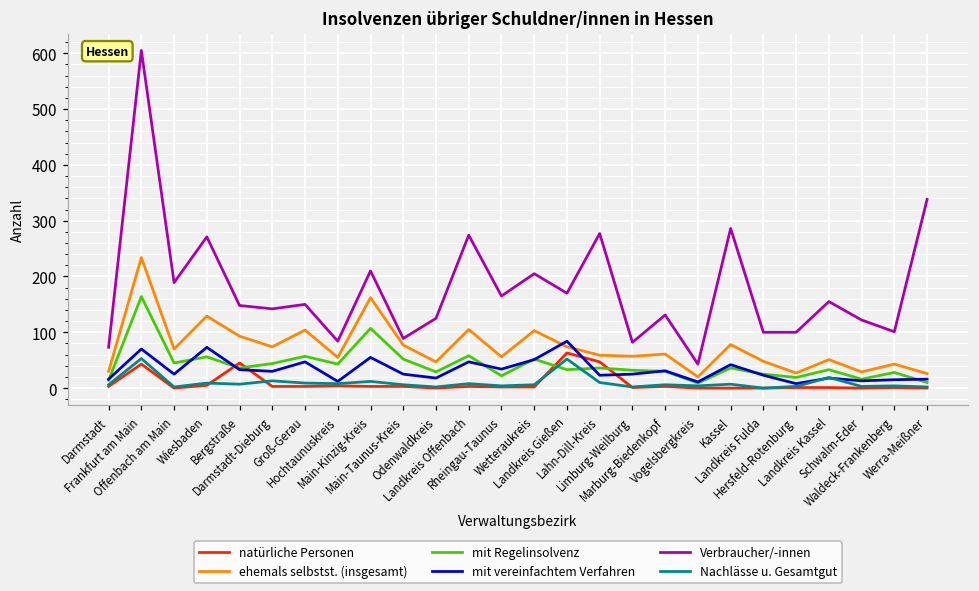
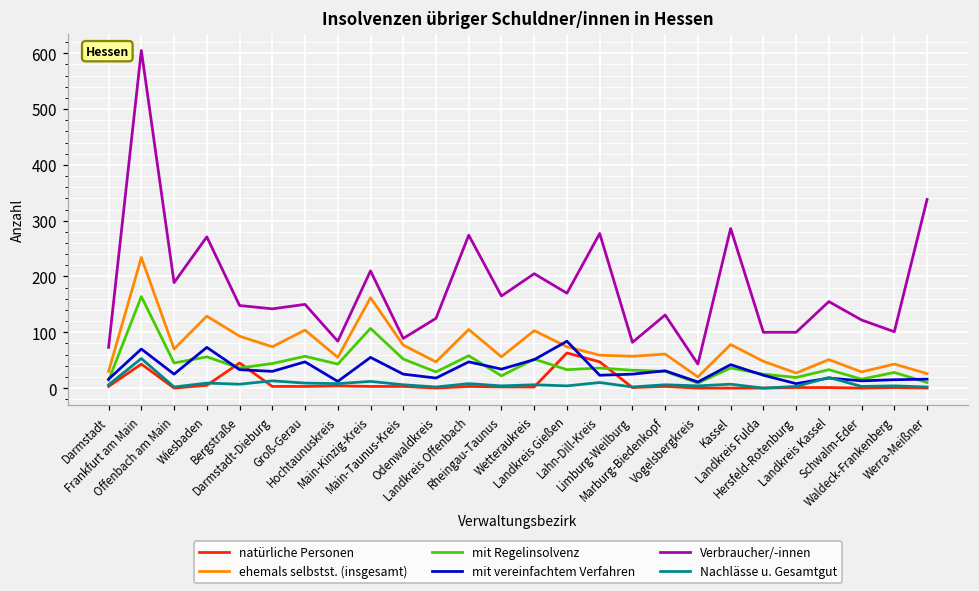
Nachlässe u. Gesamtgut, Landkreis Gießen: 50 -> 0
